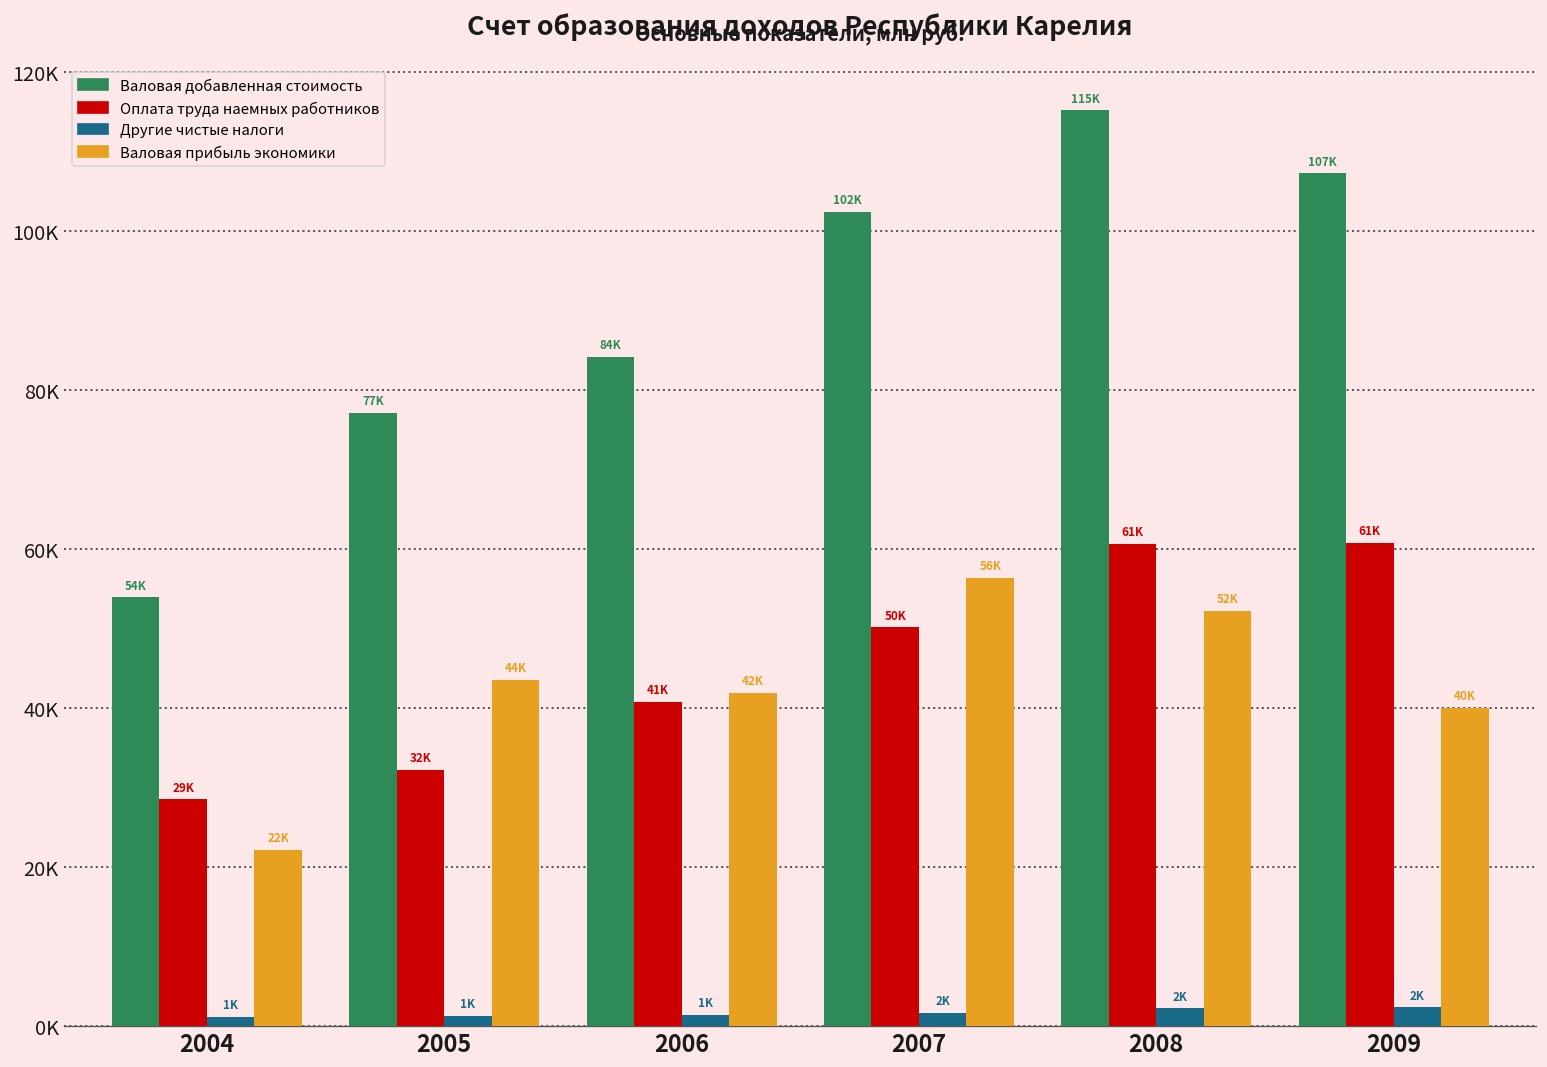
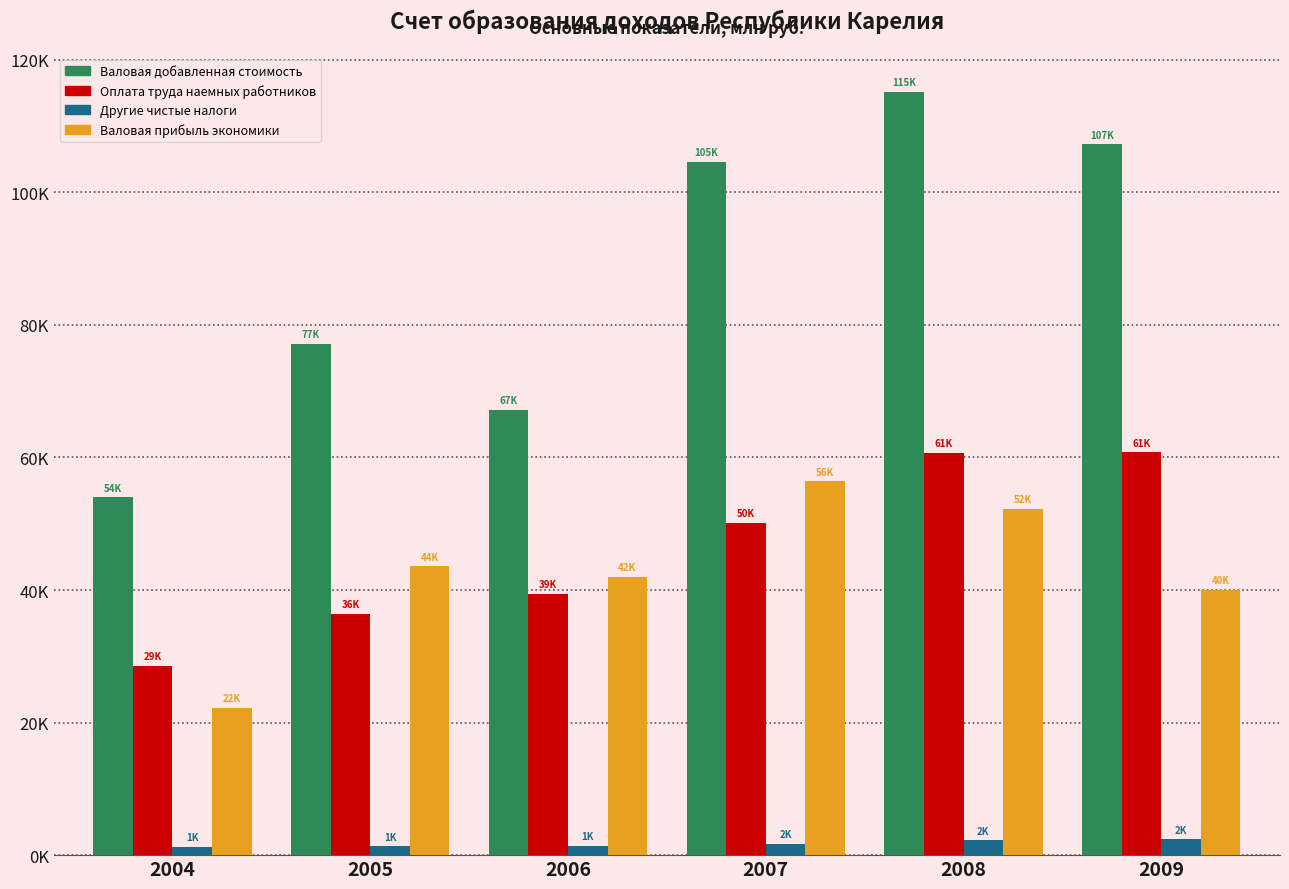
Оплата труда наемных работников, 2005: 32K -> 36K
Валовая добавленная стоимость, 2006: 84K -> 67K
Оплата труда наемных работников, 2006: 41K -> 39K
Валовая добавленная стоимость, 2007: 102K -> 105K
